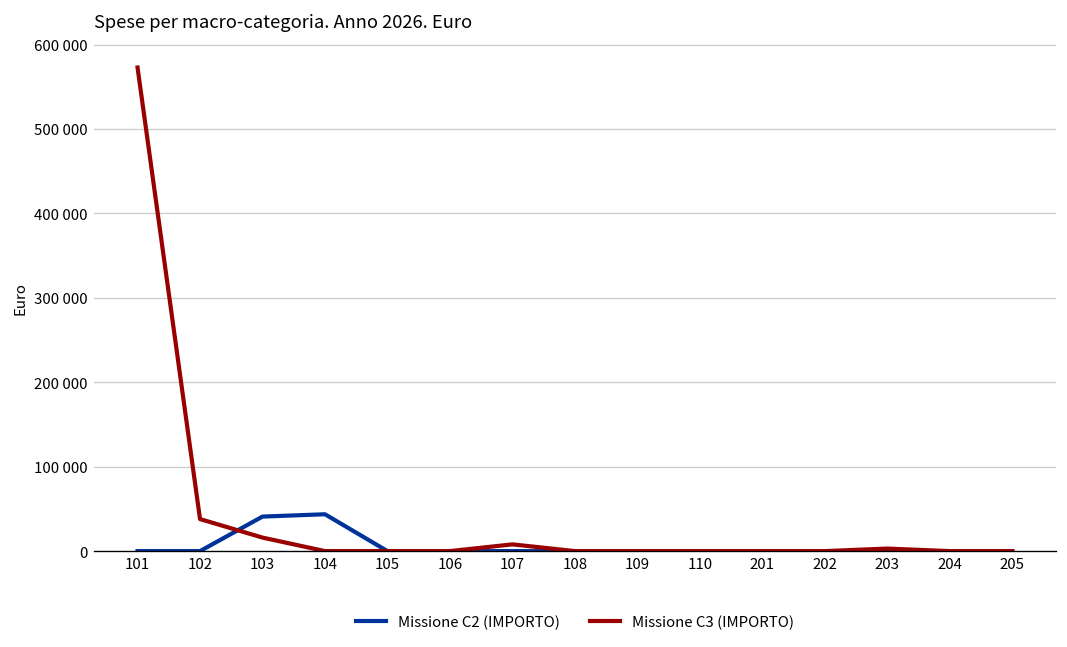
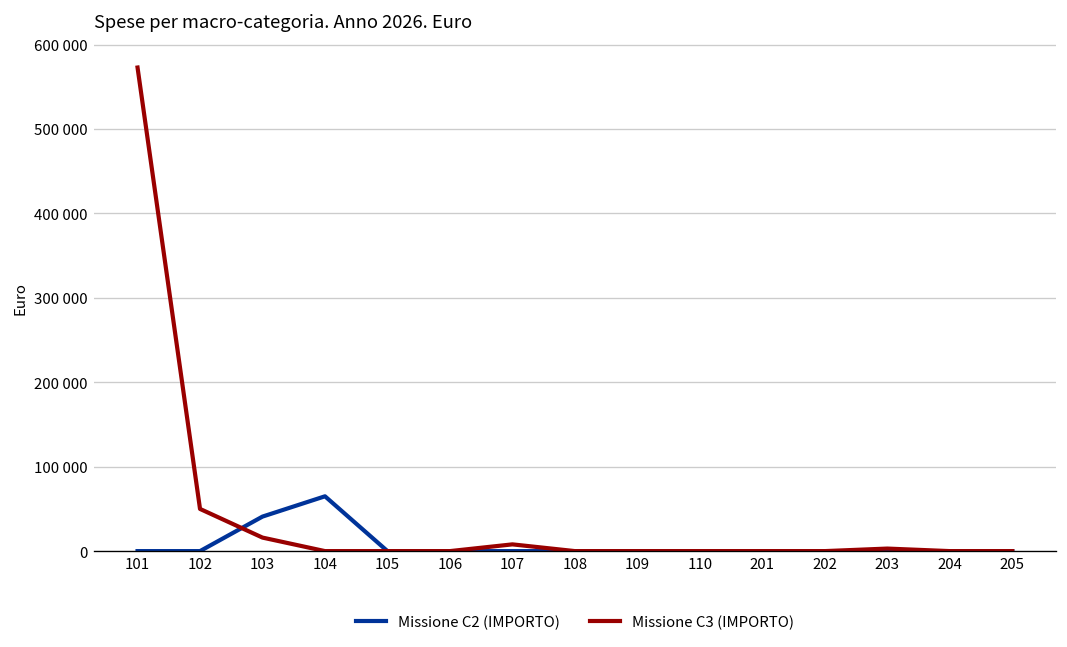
Missione C3 (IMPORTO), 102: 40000 -> 50000
Missione C2 (IMPORTO), 104: 40000 -> 60000
